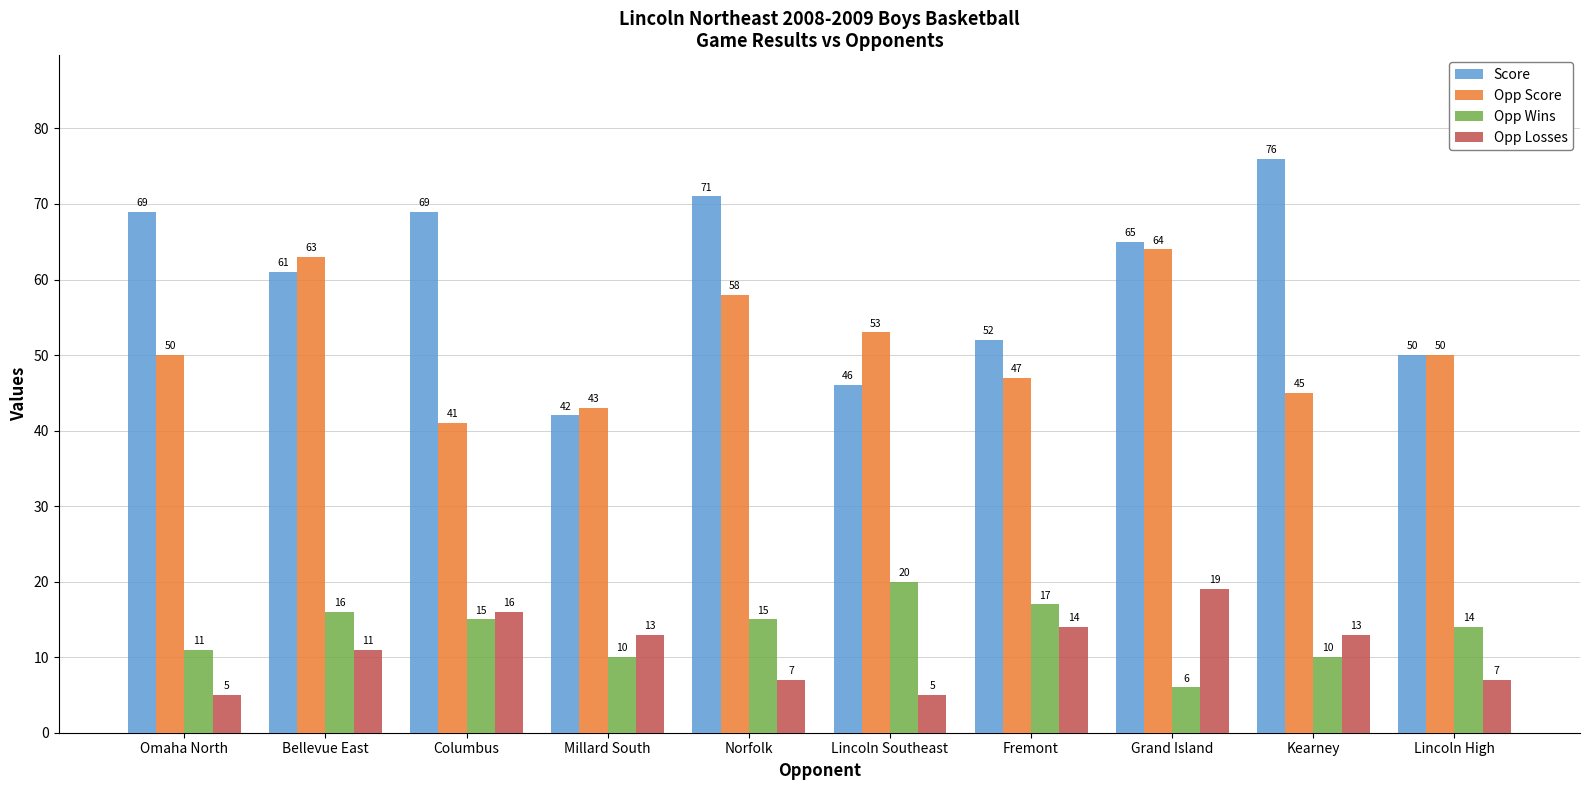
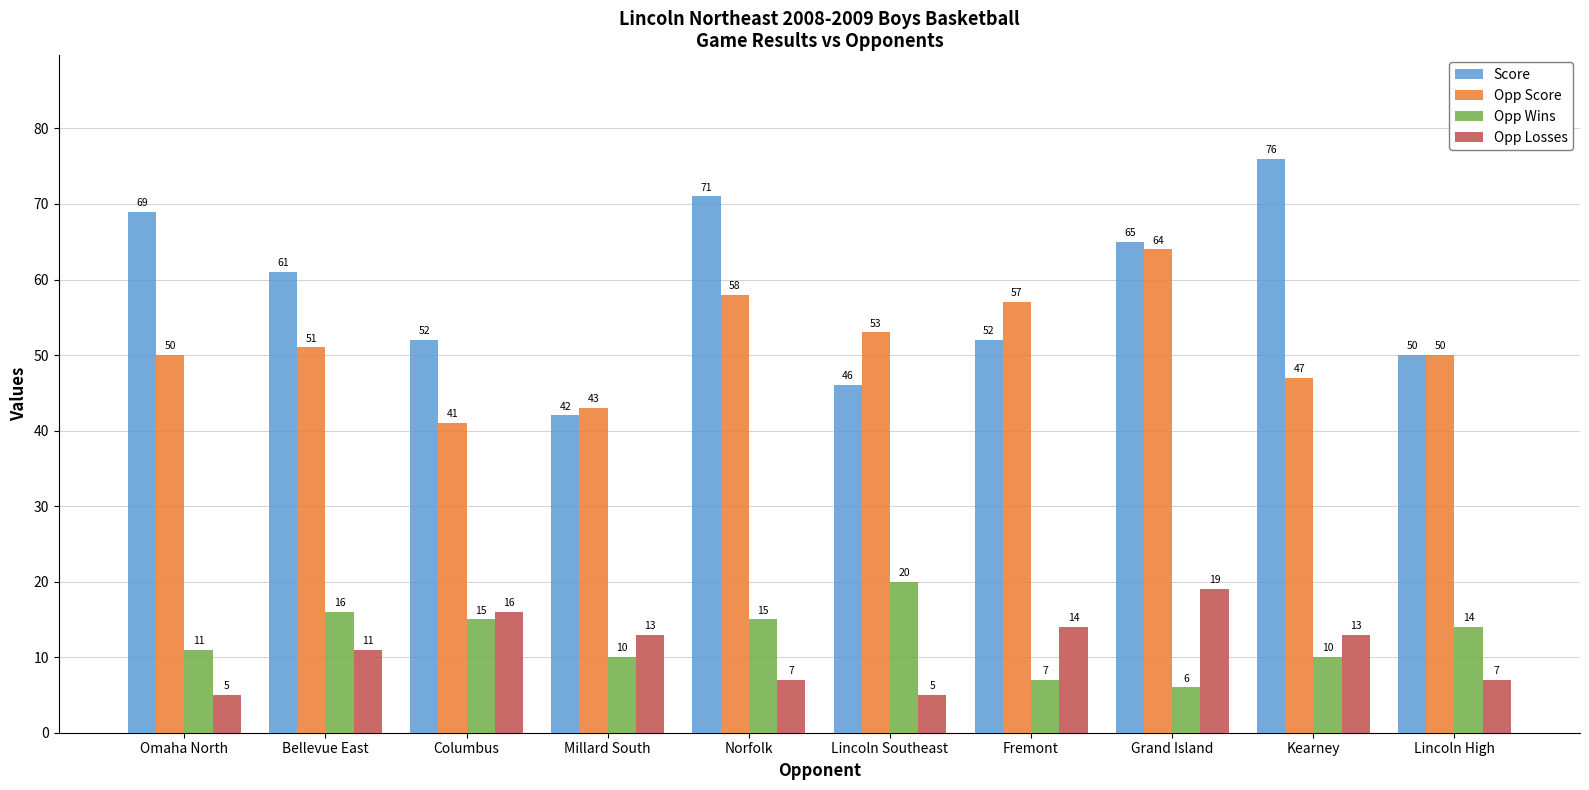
Opp Score, Bellevue East: 63 -> 51
Score, Columbus: 69 -> 52
Opp Score, Fremont: 47 -> 57
Opp Wins, Fremont: 17 -> 7
Opp Score, Kearney: 45 -> 47
